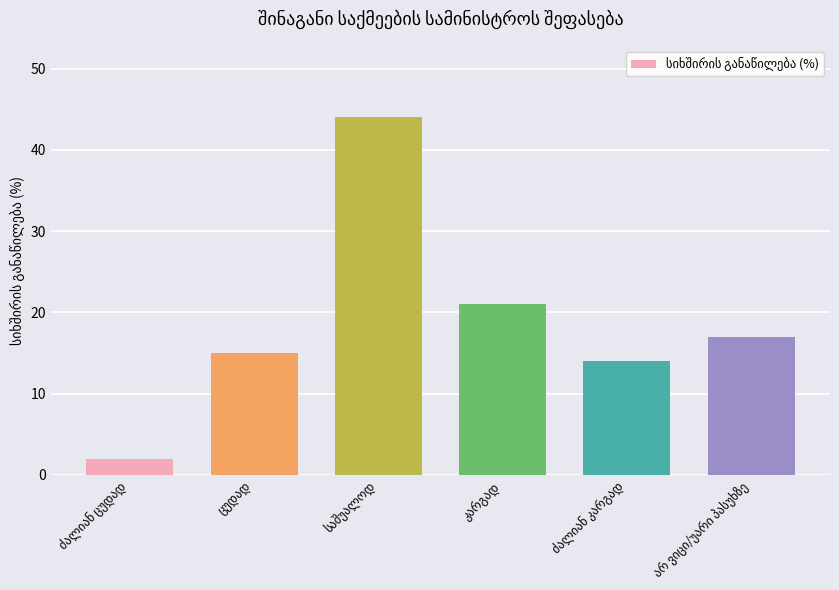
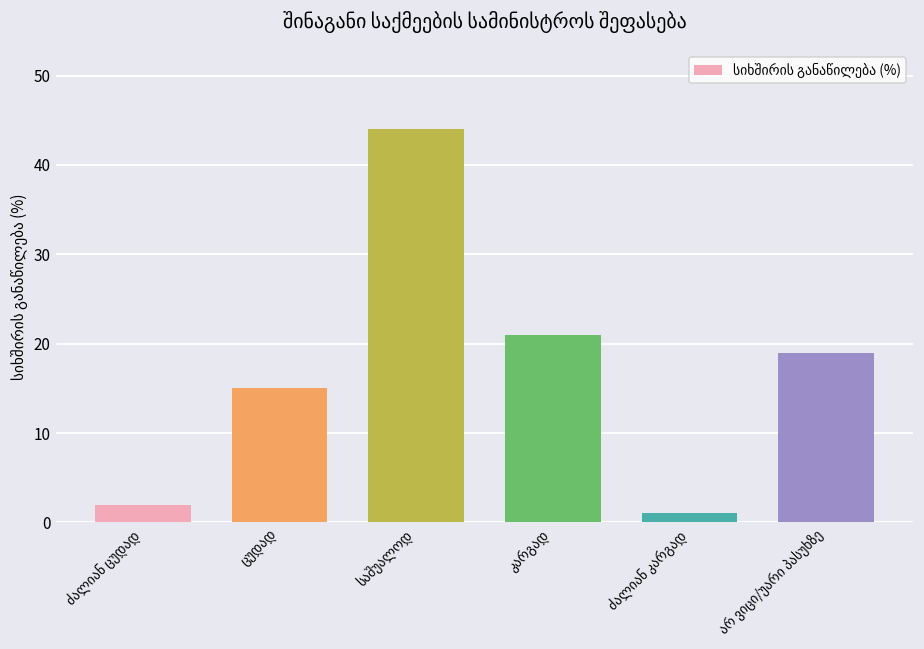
ძალიან კარგად: 14 -> 1
არ ვიცი/უარი პასუხზე: 17 -> 19
